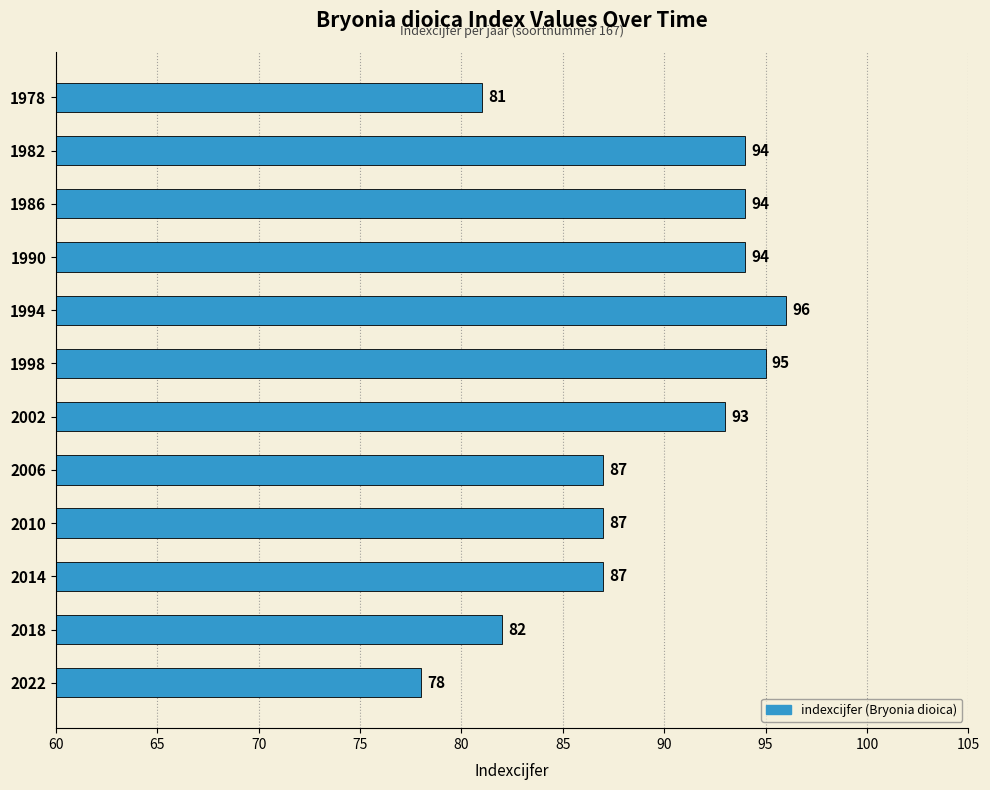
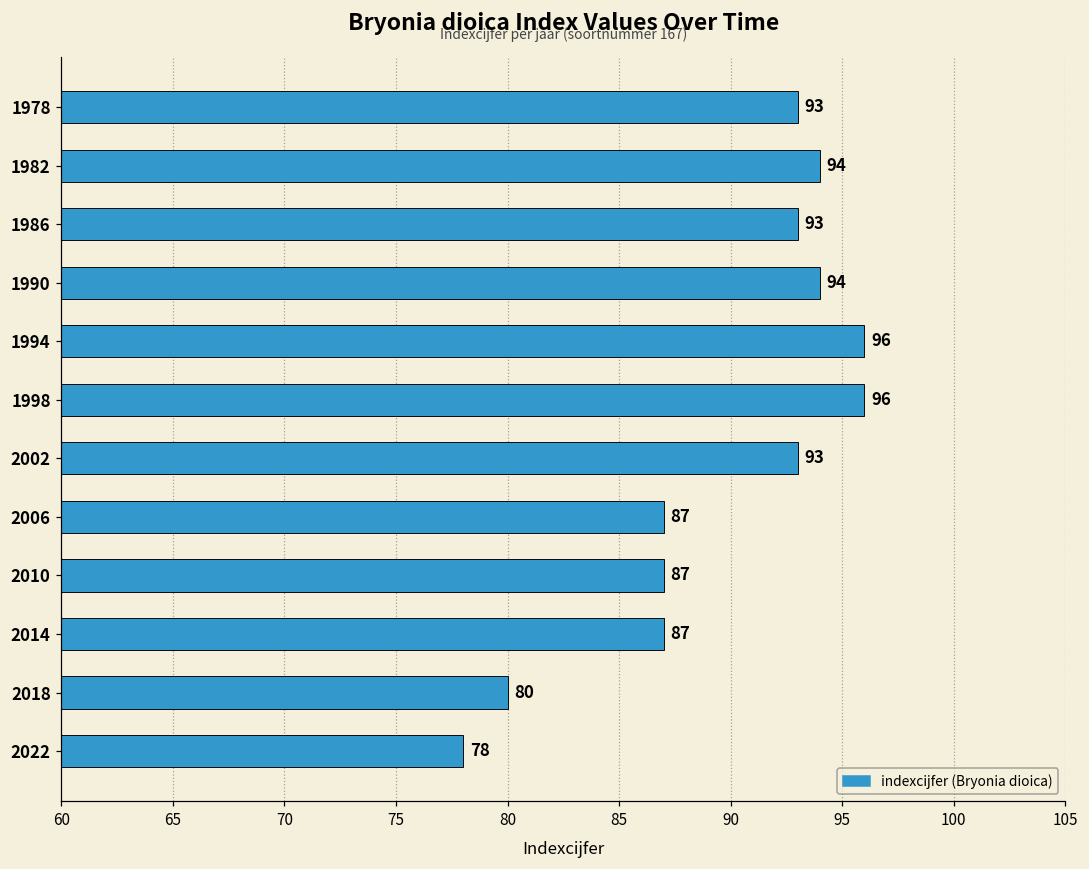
1978: 81 -> 93
1986: 94 -> 93
1998: 95 -> 96
2018: 82 -> 80
